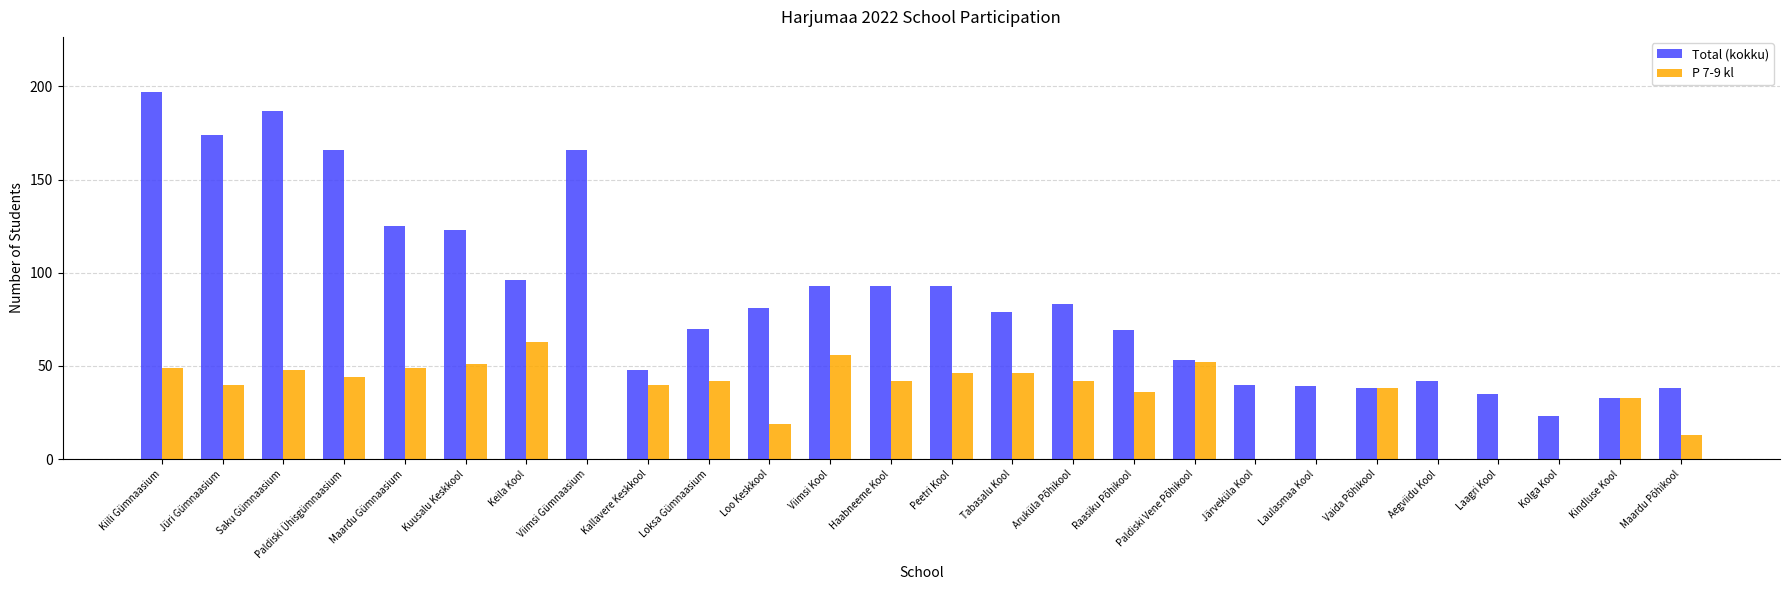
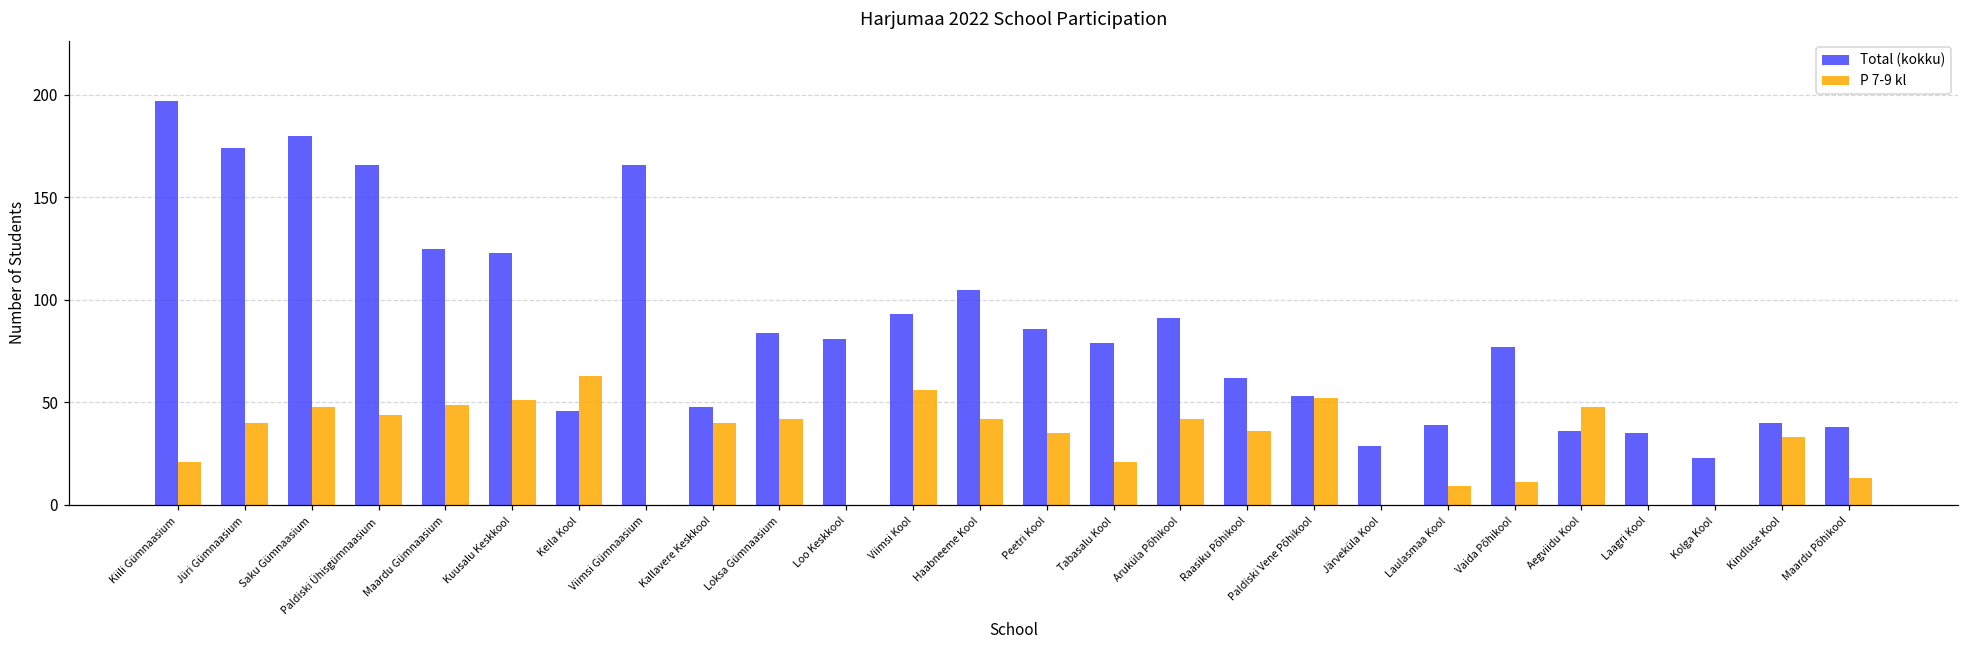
P 7-9 kl, Kiili Gümnaasium: 49 -> 21
Total (kokku), Saku Gümnaasium: 187 -> 180
Total (kokku), Keila Kool: 96 -> 46
Total (kokku), Loksa Gümnaasium: 70 -> 84
P 7-9 kl, Loo Keskkool: 19 -> 0
Total (kokku), Haabneeme Kool: 93 -> 105
Total (kokku), Peetri Kool: 93 -> 86
P 7-9 kl, Peetri Kool: 46 -> 35
P 7-9 kl, Tabasalu Kool: 46 -> 21
Total (kokku), Aruküla Põhikool: 83 -> 91
Total (kokku), Raasiku Põhikool: 69 -> 62
Total (kokku), Järveküla Kool: 40 -> 29
P 7-9 kl, Laulasmaa Kool: 0 -> 9
Total (kokku), Vaida Põhikool: 38 -> 77
P 7-9 kl, Vaida Põhikool: 38 -> 11
Total (kokku), Aegviidu Kool: 42 -> 36
P 7-9 kl, Aegviidu Kool: 0 -> 48
Total (kokku), Kindluse Kool: 33 -> 40
